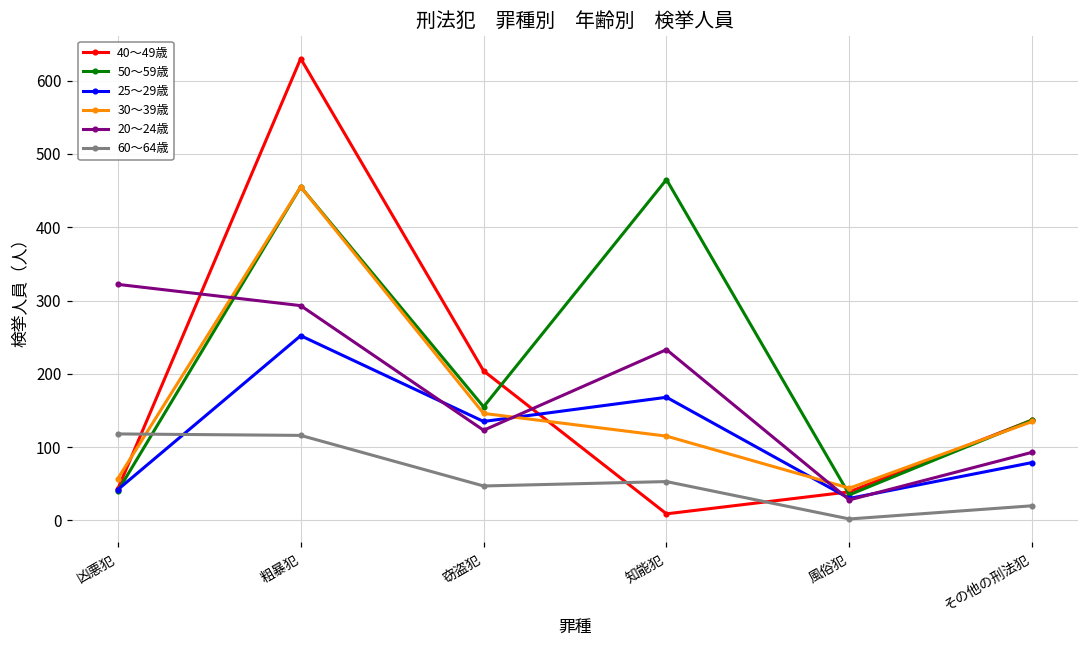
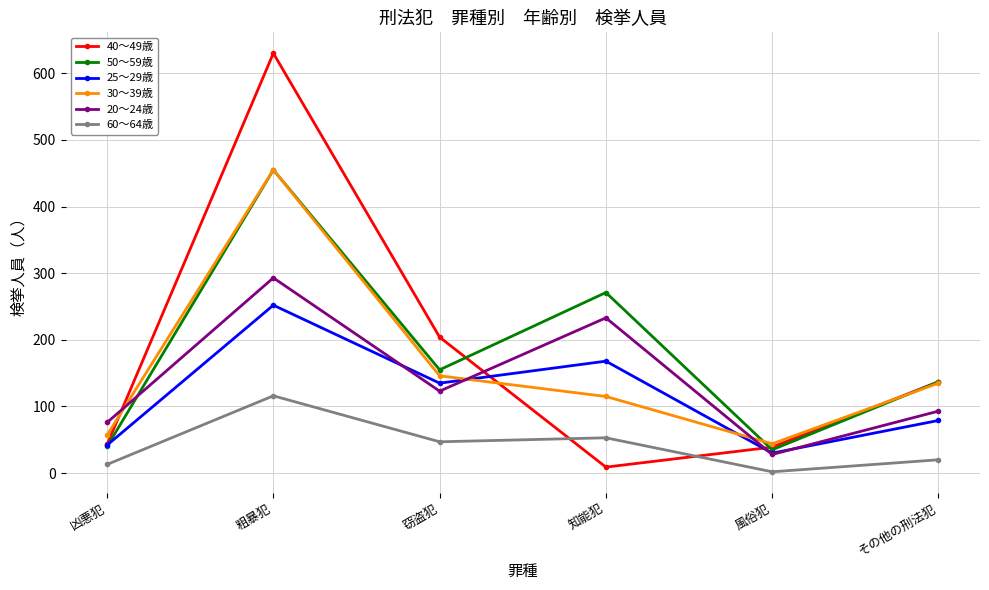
20～24歳, 凶悪犯: 320 -> 80
60～64歳, 凶悪犯: 120 -> 10
50～59歳, 知能犯: 470 -> 270
